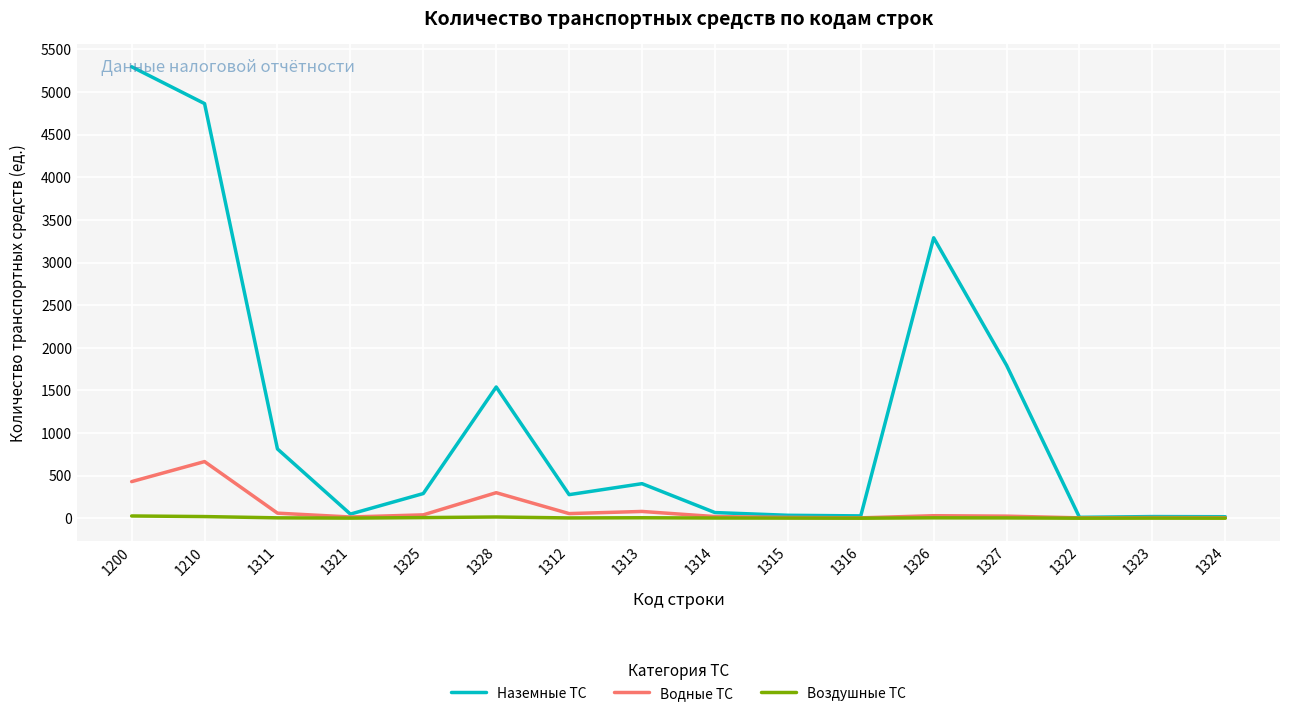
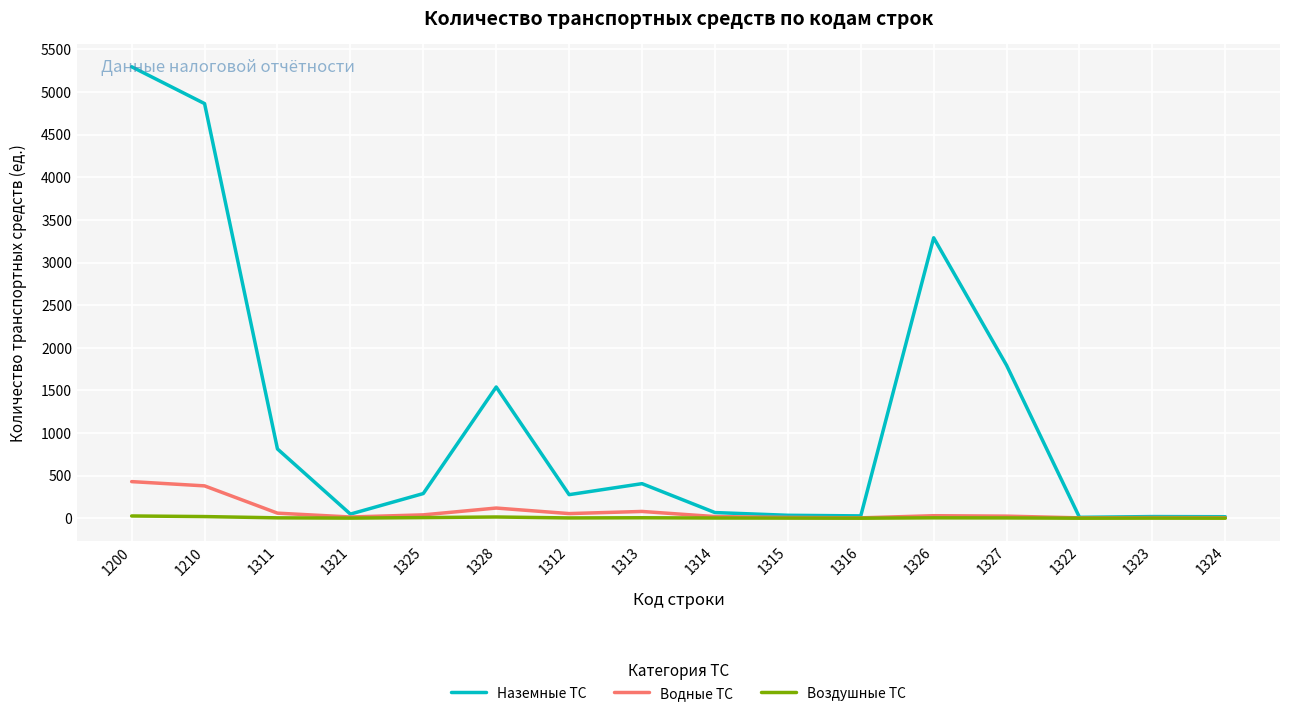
Водные ТС, 1210: 700 -> 400
Водные ТС, 1328: 300 -> 100
